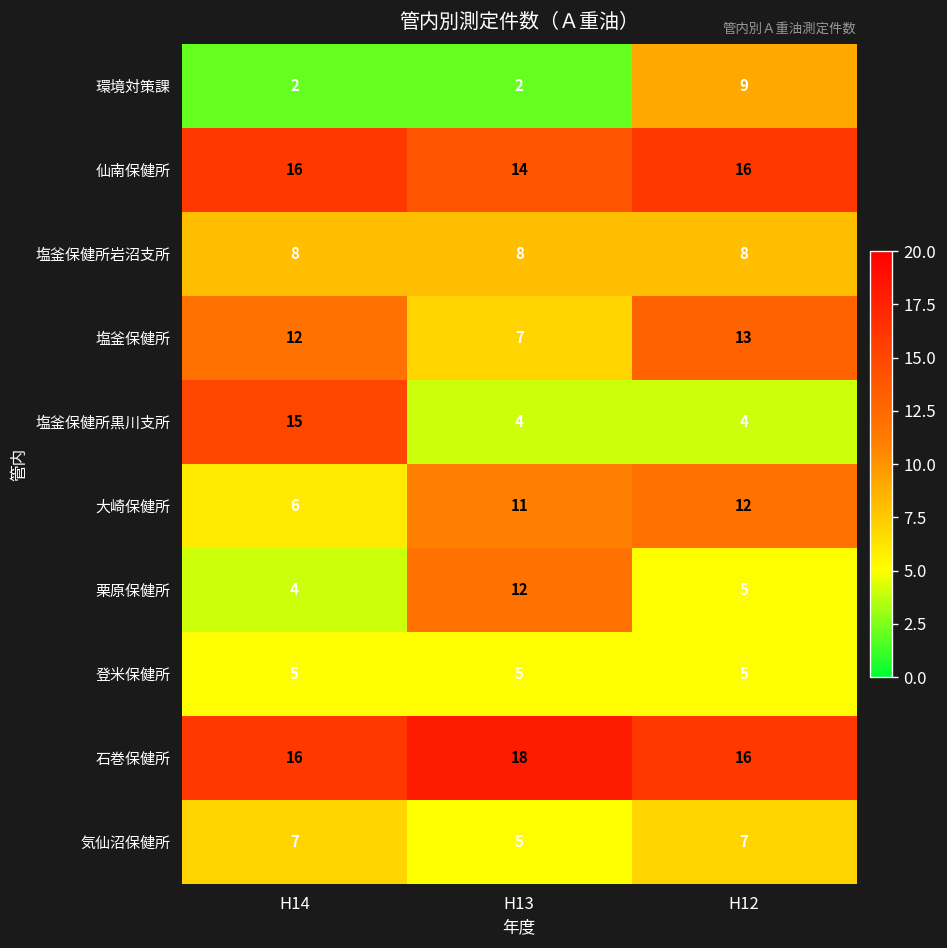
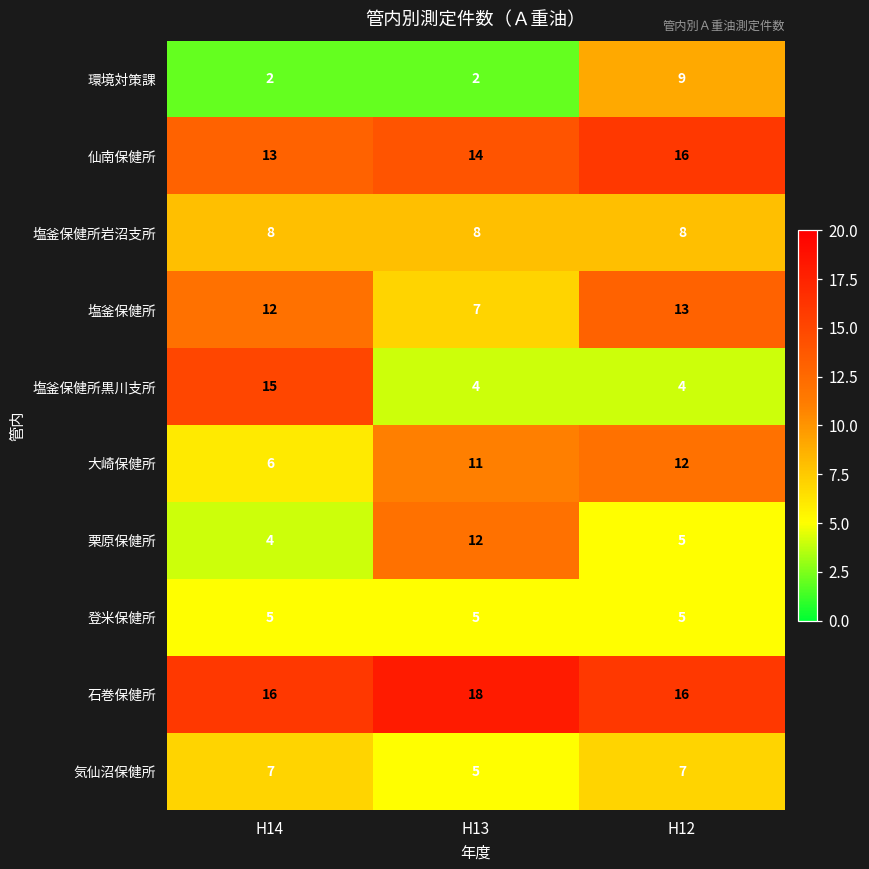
仙南保健所, H14: 16 -> 13
